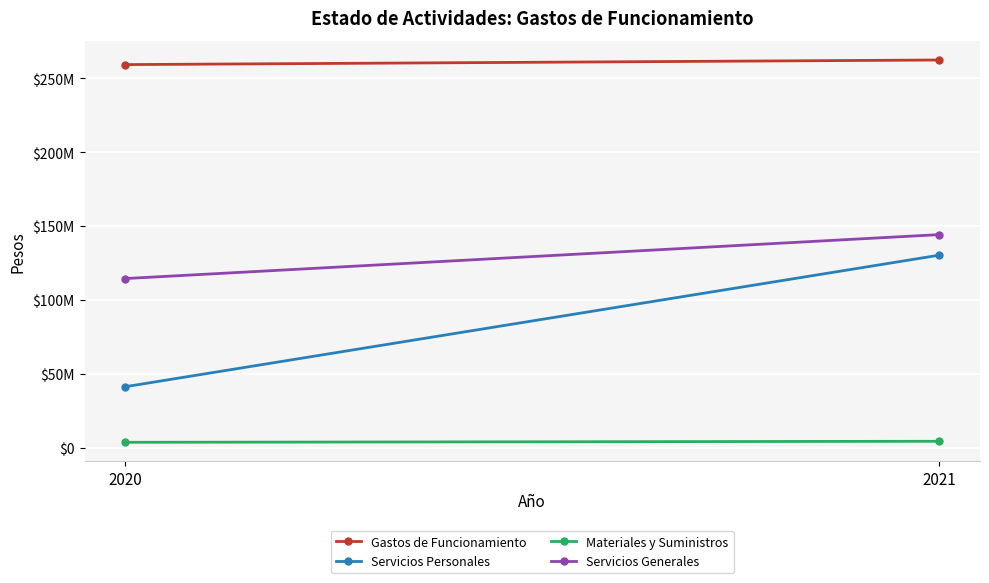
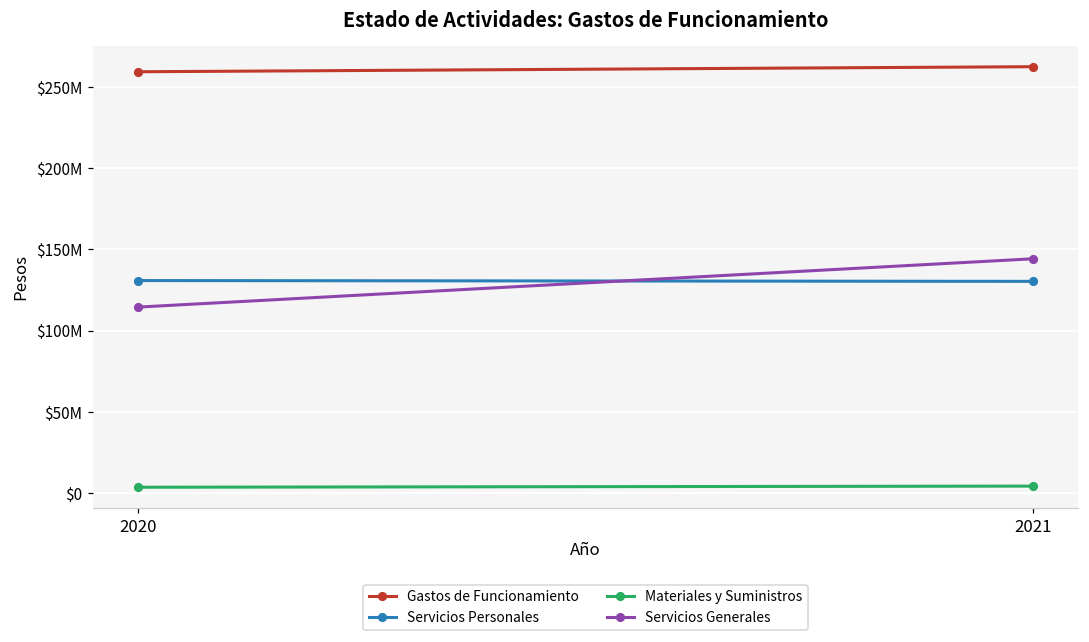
Servicios Personales, 2020: $41000000 -> $131000000
